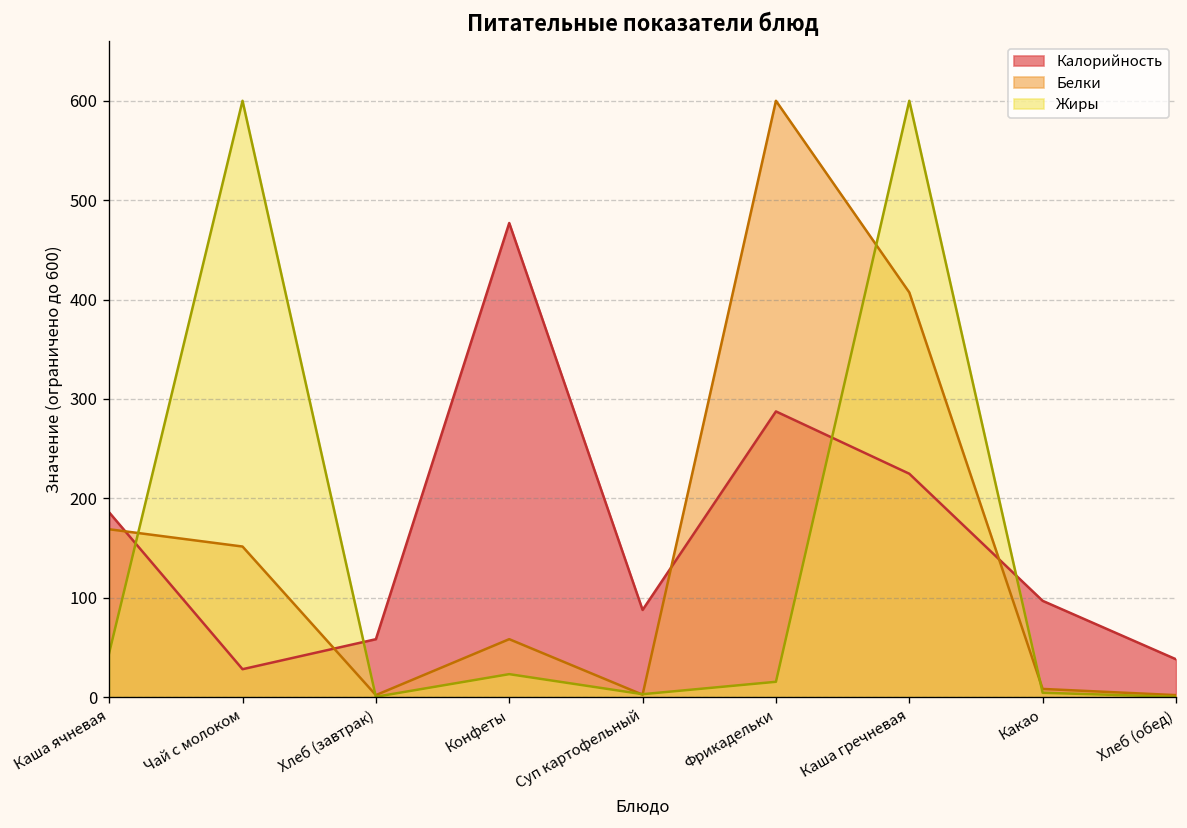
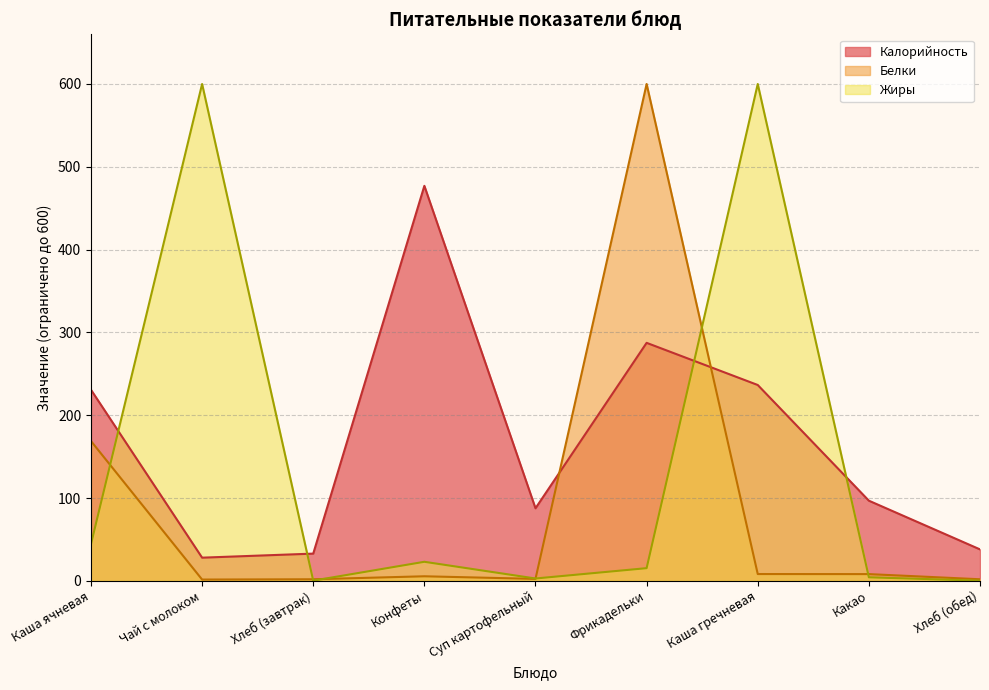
Калорийность, Каша ячневая: 190 -> 230
Белки, Чай с молоком: 150 -> 0
Калорийность, Хлеб (завтрак): 60 -> 30
Белки, Конфеты: 60 -> 10
Калорийность, Каша гречневая: 220 -> 240
Белки, Каша гречневая: 410 -> 10
